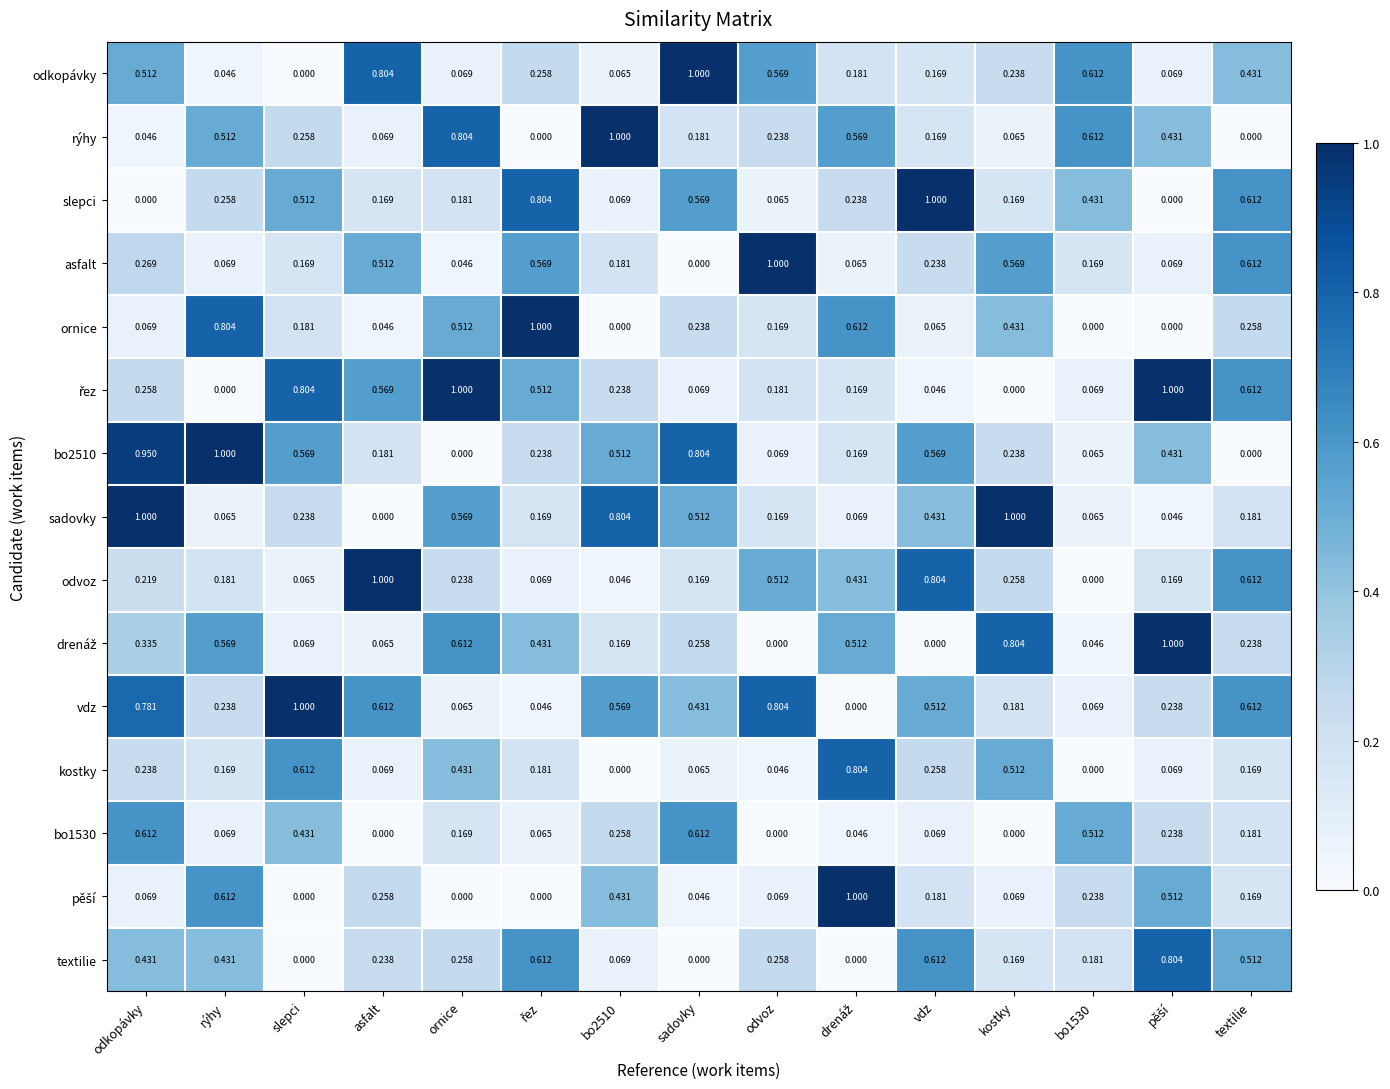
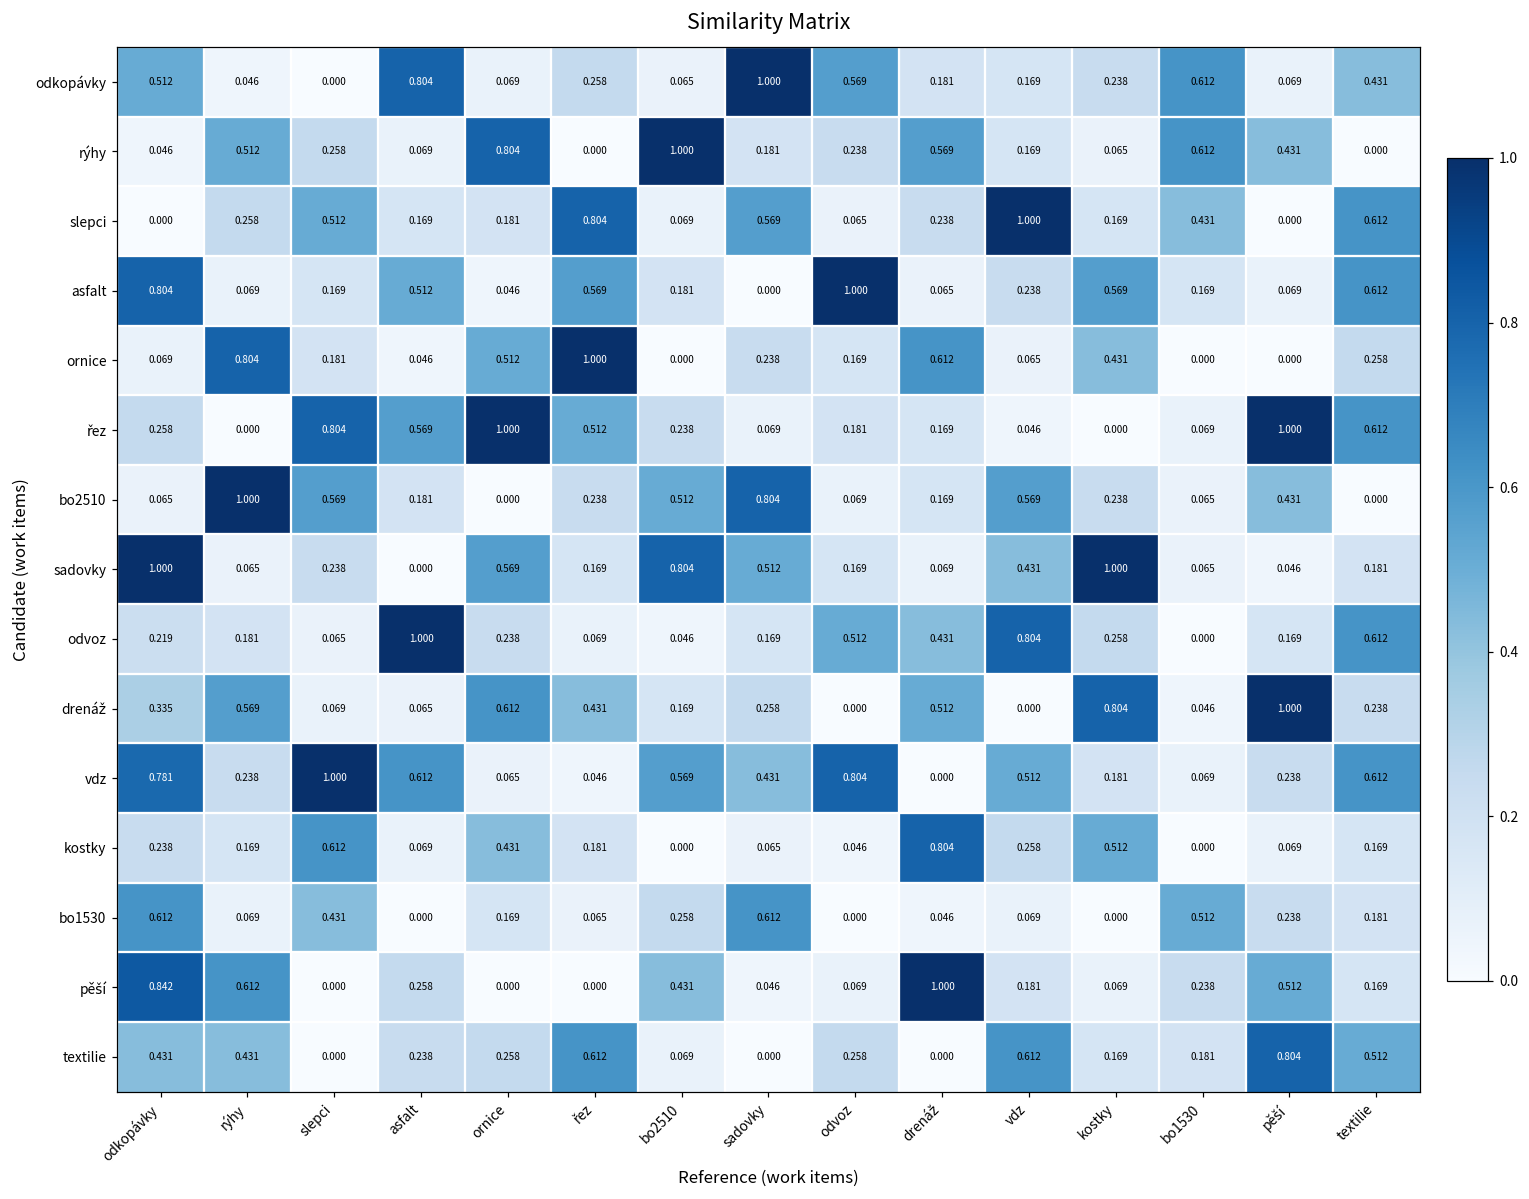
asfalt, odkopávky: 0.269 -> 0.804
bo2510, odkopávky: 0.950 -> 0.065
pěší, odkopávky: 0.069 -> 0.842
